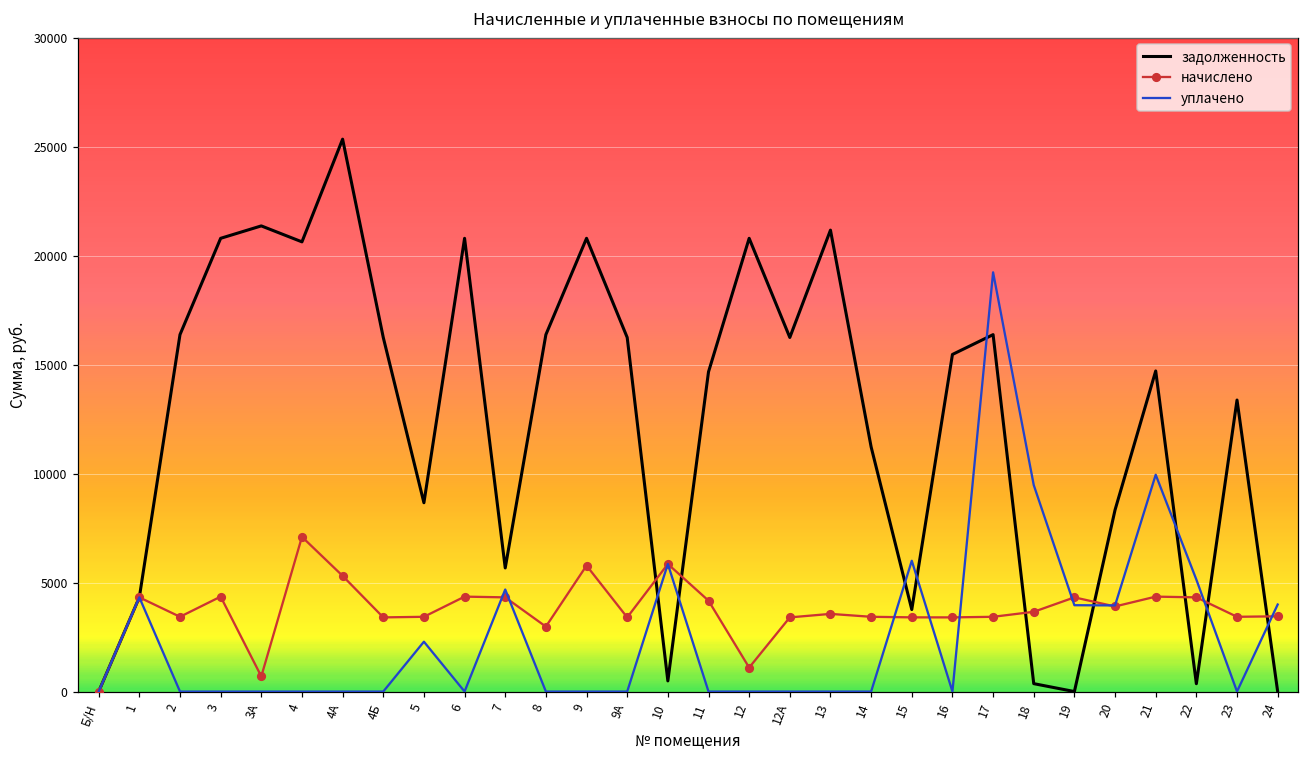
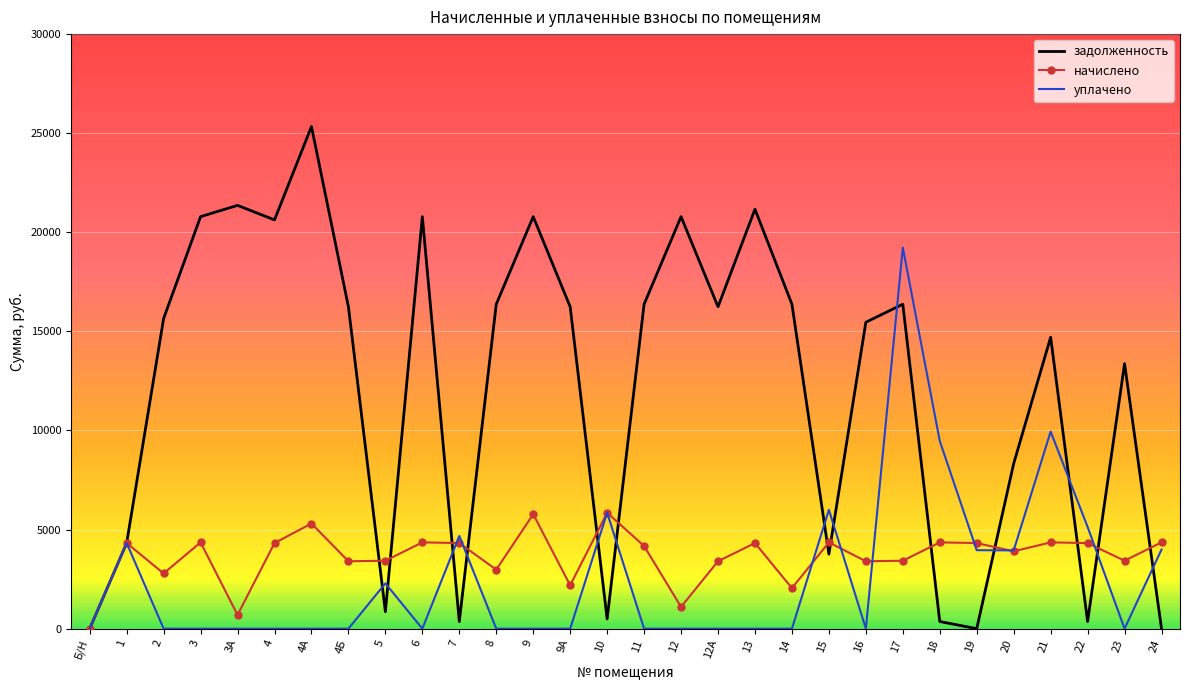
задолженность, 2: 16400 -> 15700
начислено, 2: 3400 -> 2800
начислено, 4: 7100 -> 4300
задолженность, 5: 8700 -> 900
задолженность, 7: 5700 -> 400
начислено, 9А: 3400 -> 2200
задолженность, 11: 14700 -> 16400
начислено, 13: 3600 -> 4300
задолженность, 14: 11200 -> 16400
начислено, 14: 3400 -> 2000
начислено, 15: 3400 -> 4400
начислено, 18: 3700 -> 4400
начислено, 24: 3500 -> 4400
